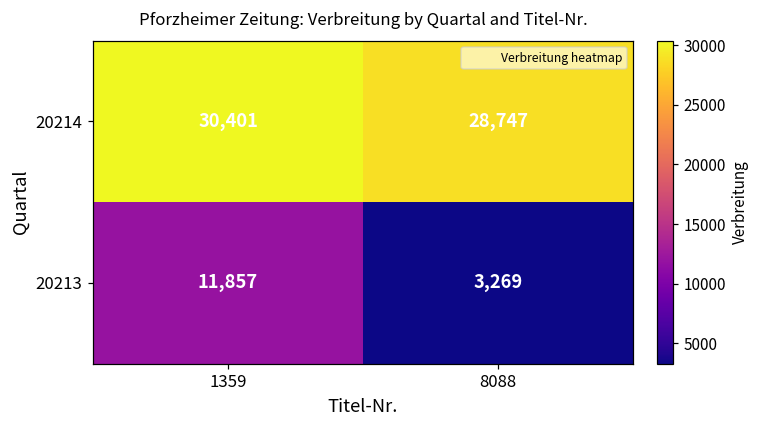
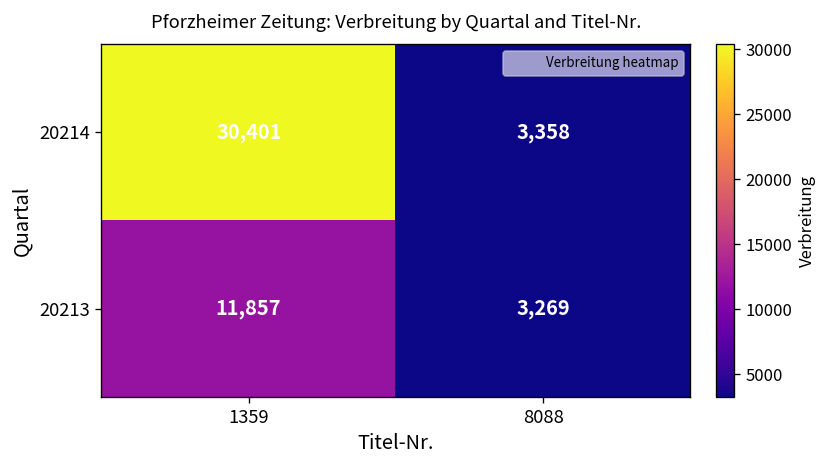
20214, 8088: 28,747 -> 3,358
